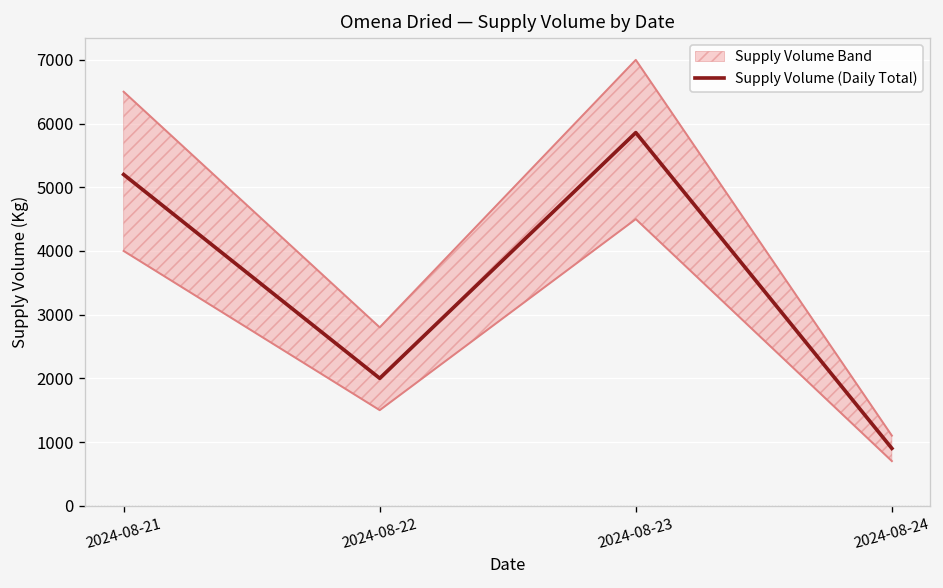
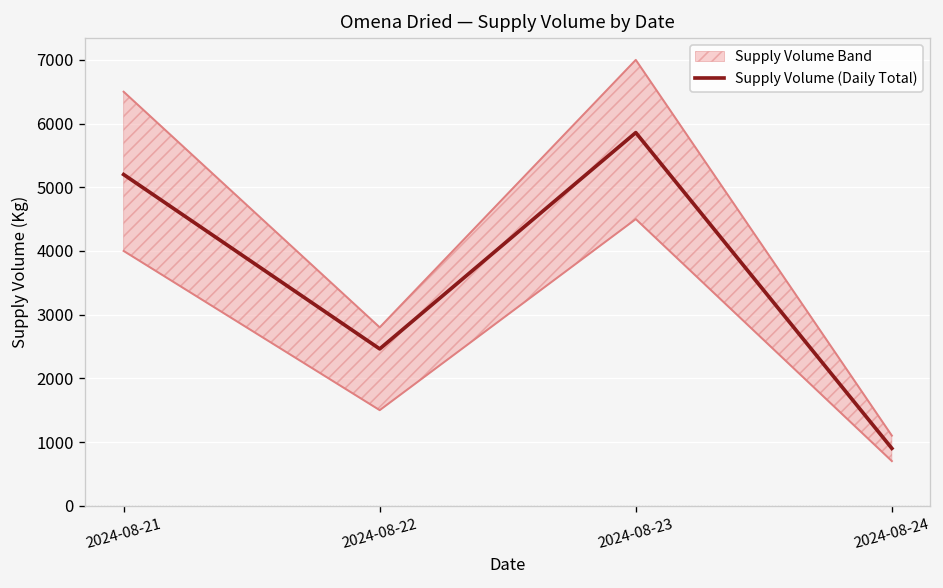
Supply Volume (Daily Total), 2024-08-22: 2000 -> 2500
